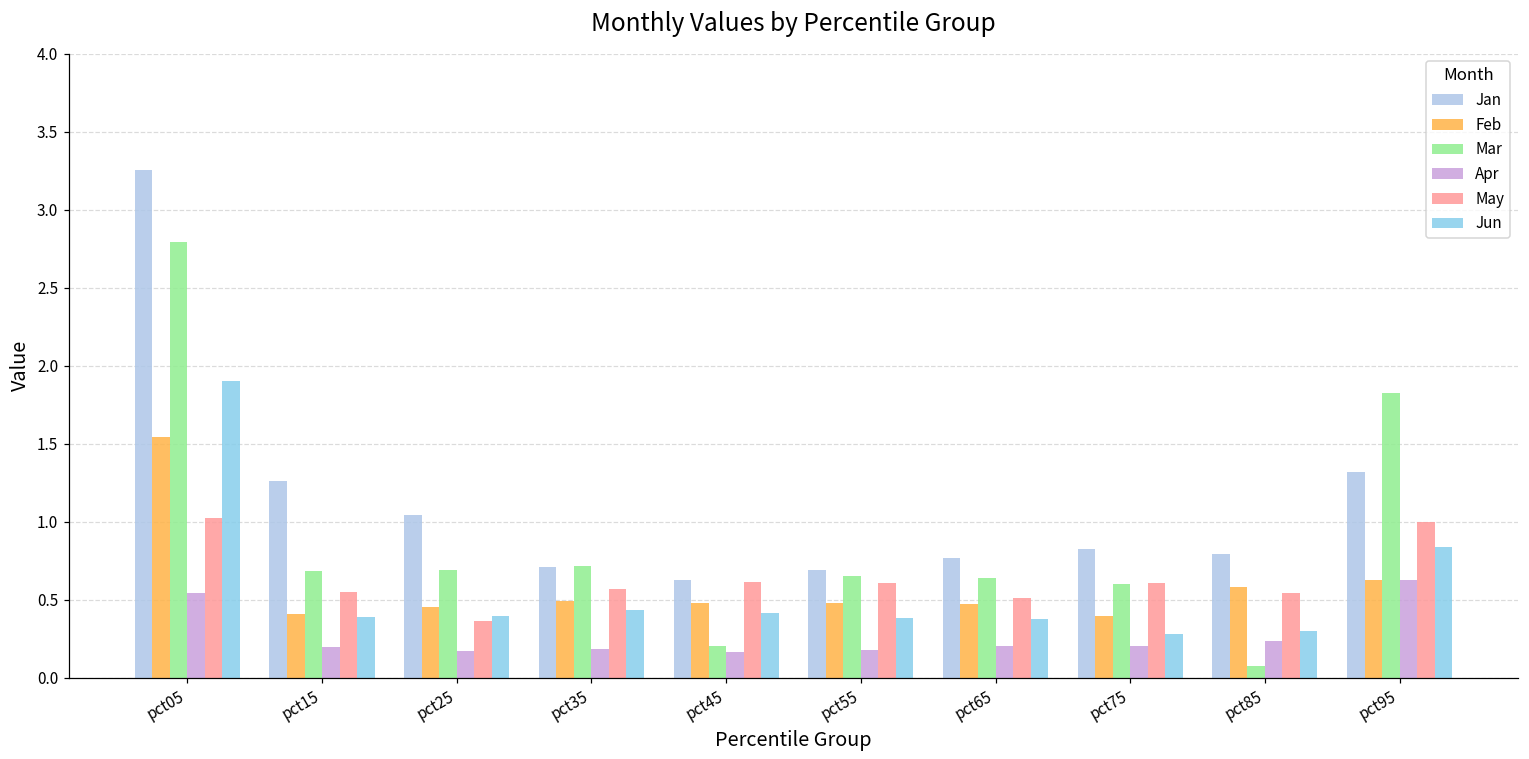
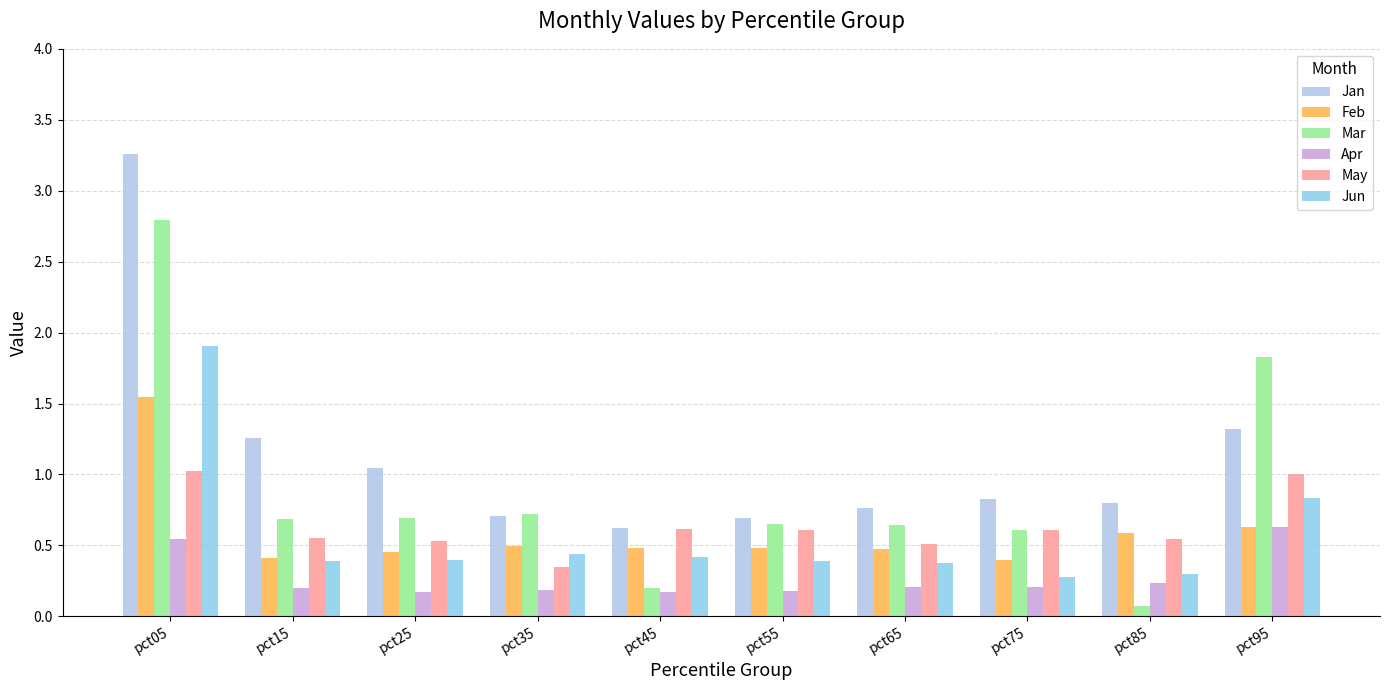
May, pct25: 0.37 -> 0.53
May, pct35: 0.57 -> 0.35
